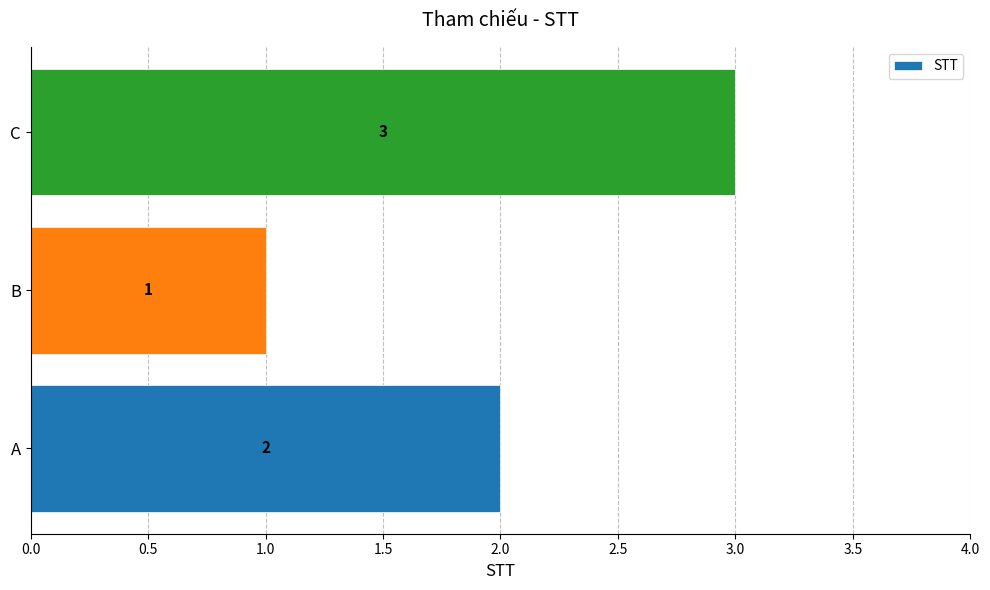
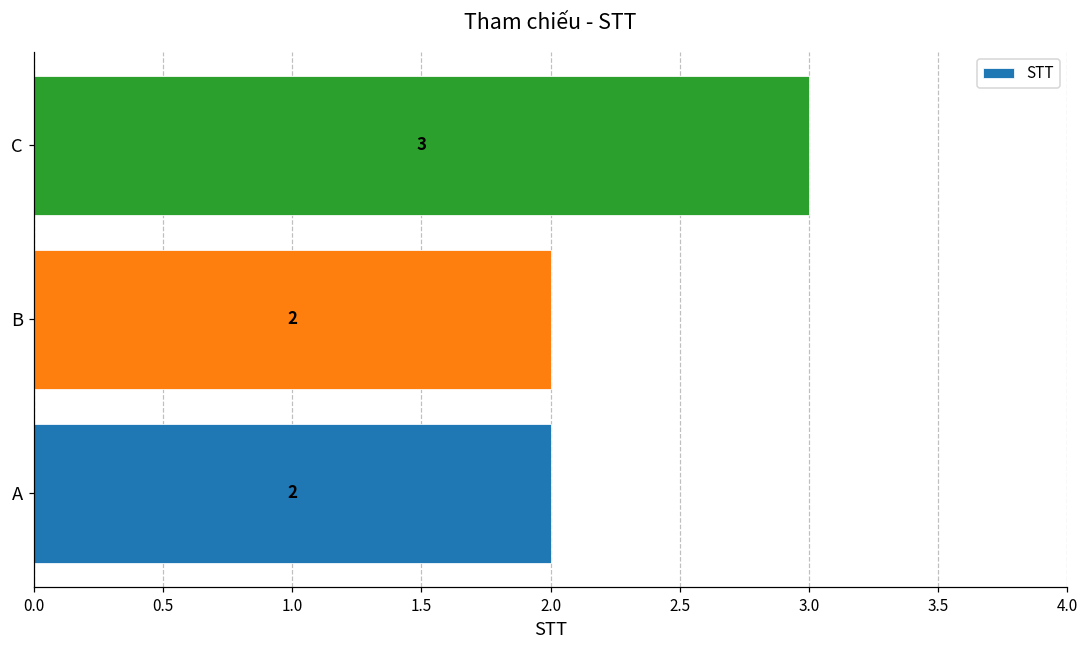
B: 1 -> 2
